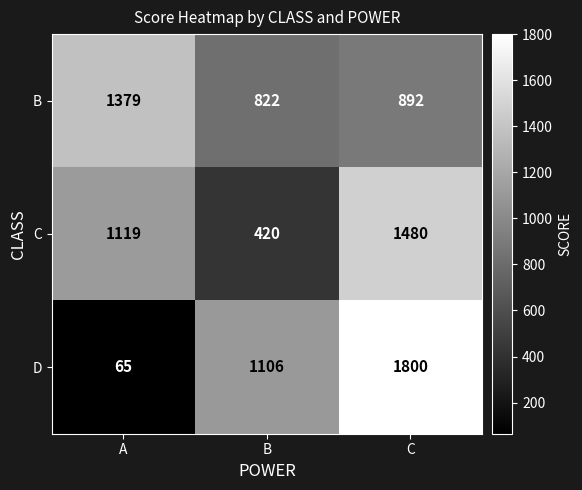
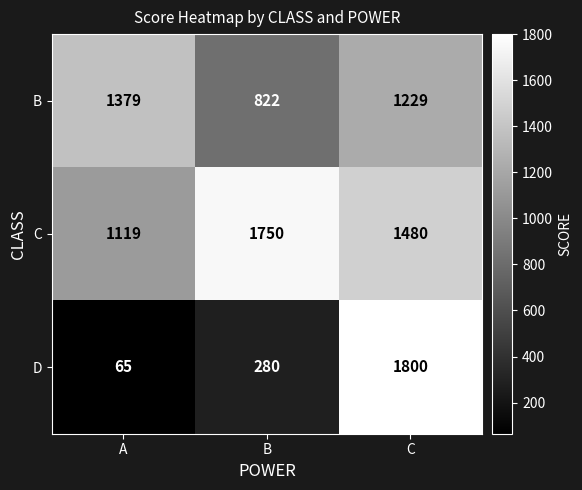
B, C: 892 -> 1229
C, B: 420 -> 1750
D, B: 1106 -> 280
